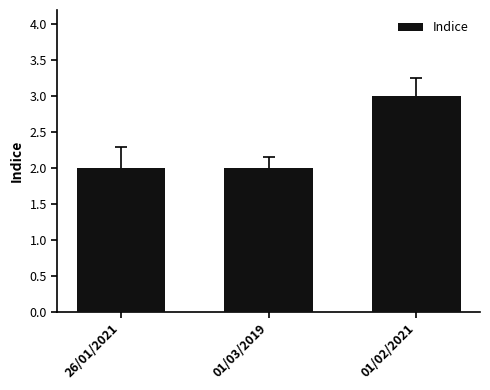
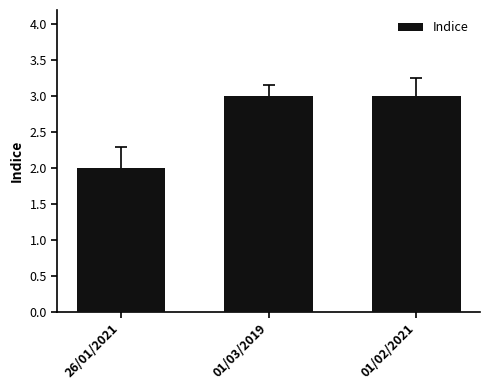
Indice, 01/03/2019: 2 -> 3
